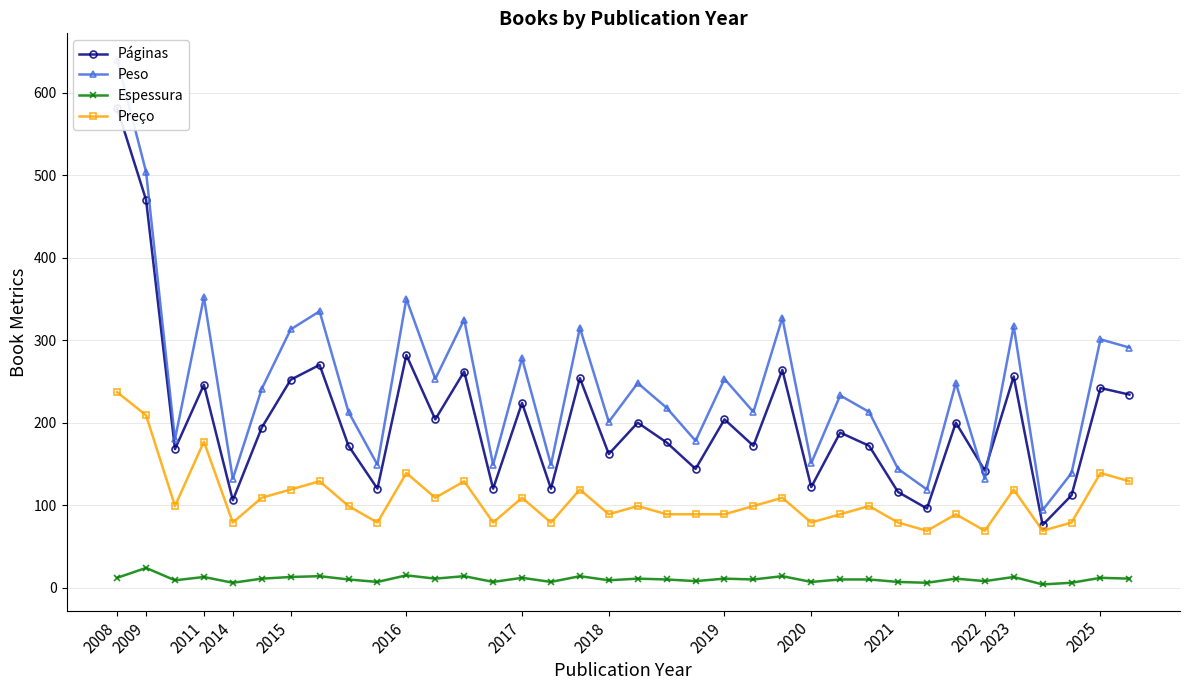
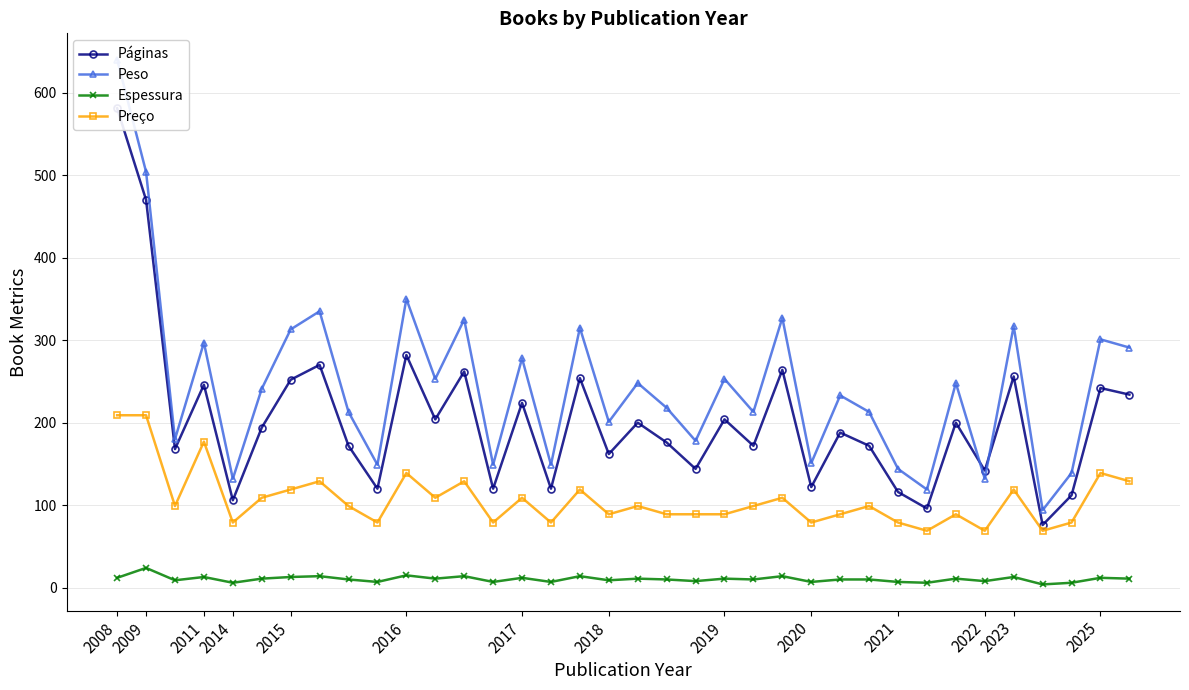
Preço, 2008: 240 -> 210
Peso, 2011: 350 -> 300
